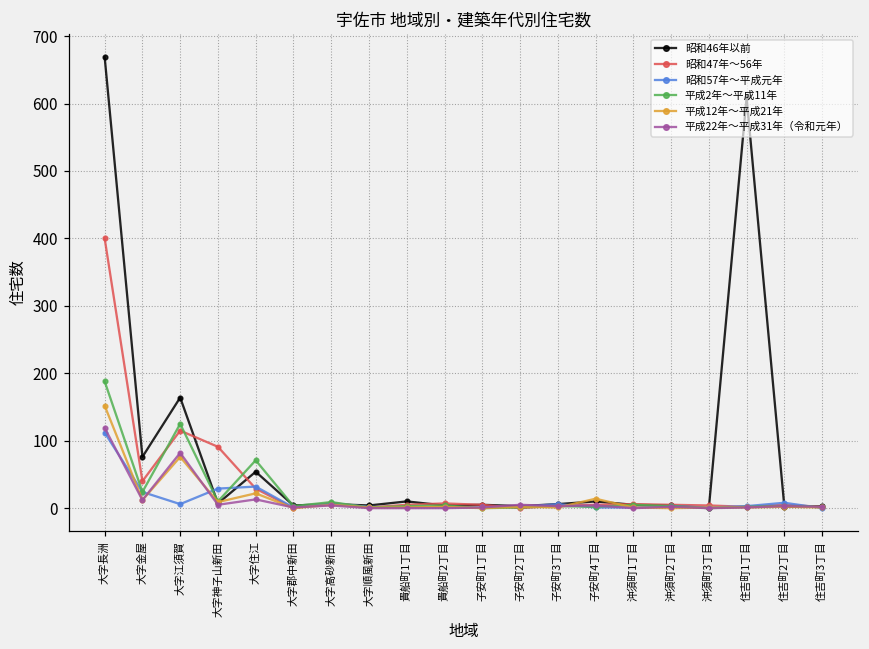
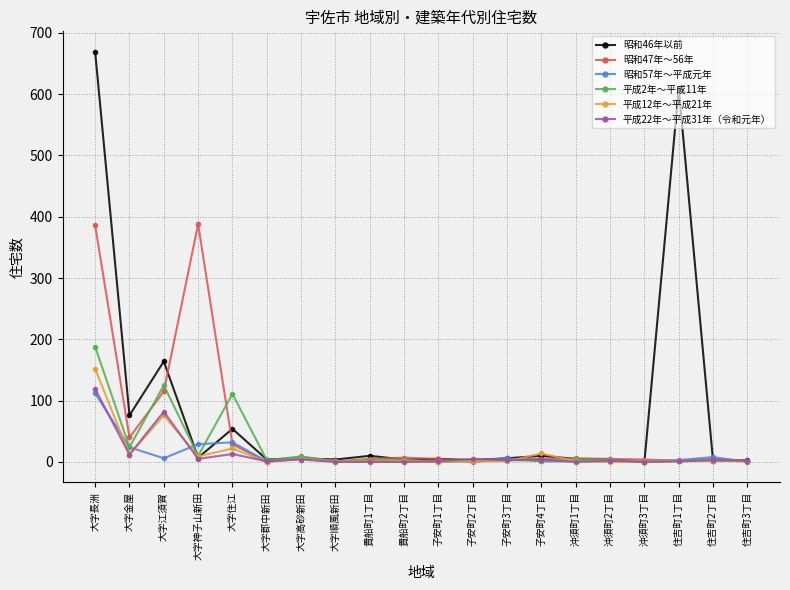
昭和47年～56年, 大字長洲: 400 -> 390
昭和47年～56年, 大字神子山新田: 90 -> 390
平成2年～平成11年, 大字住江: 70 -> 110
